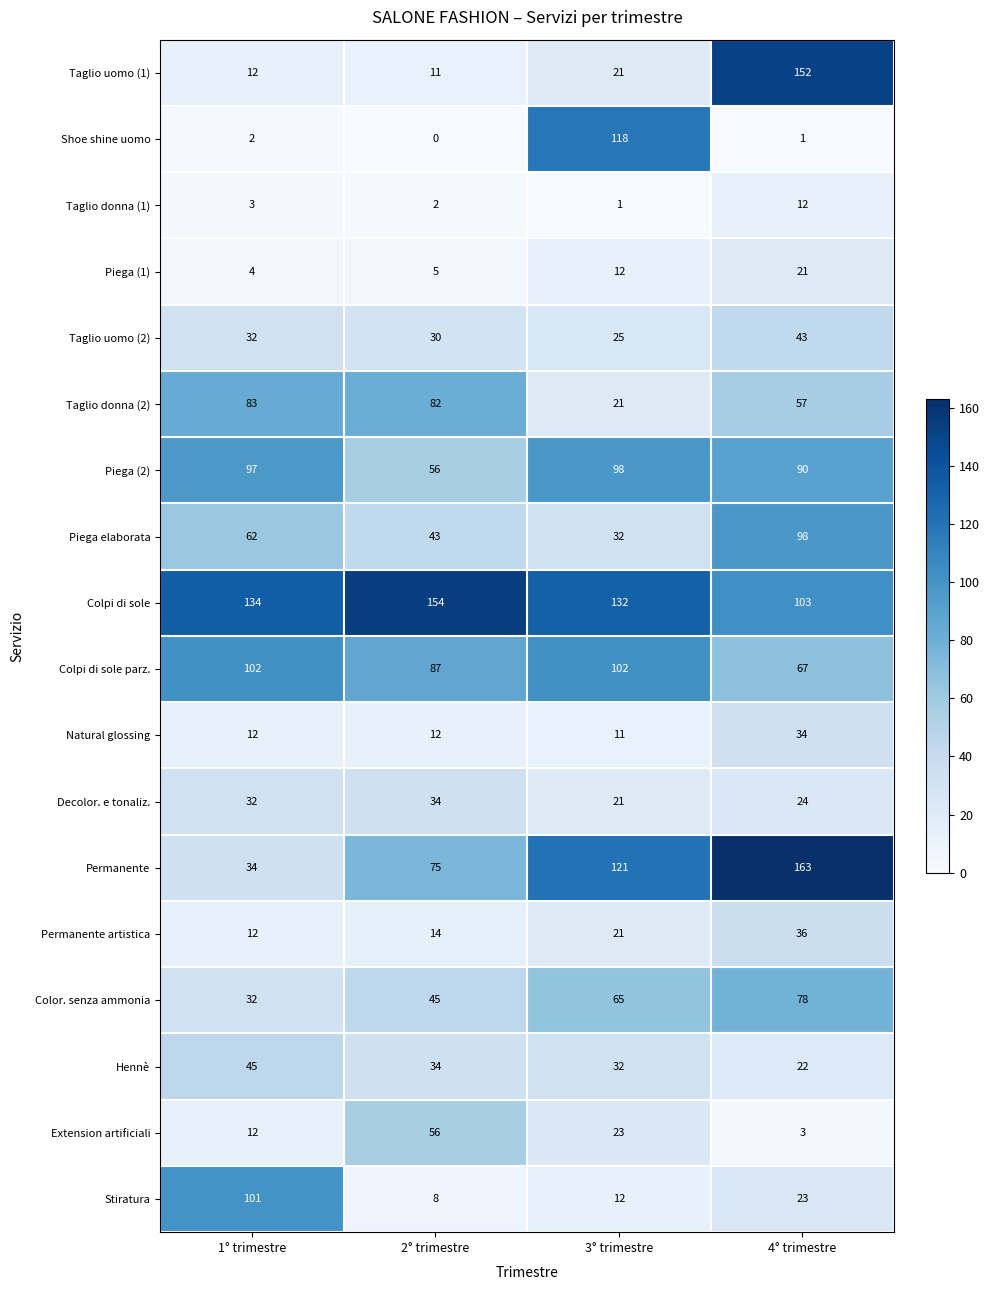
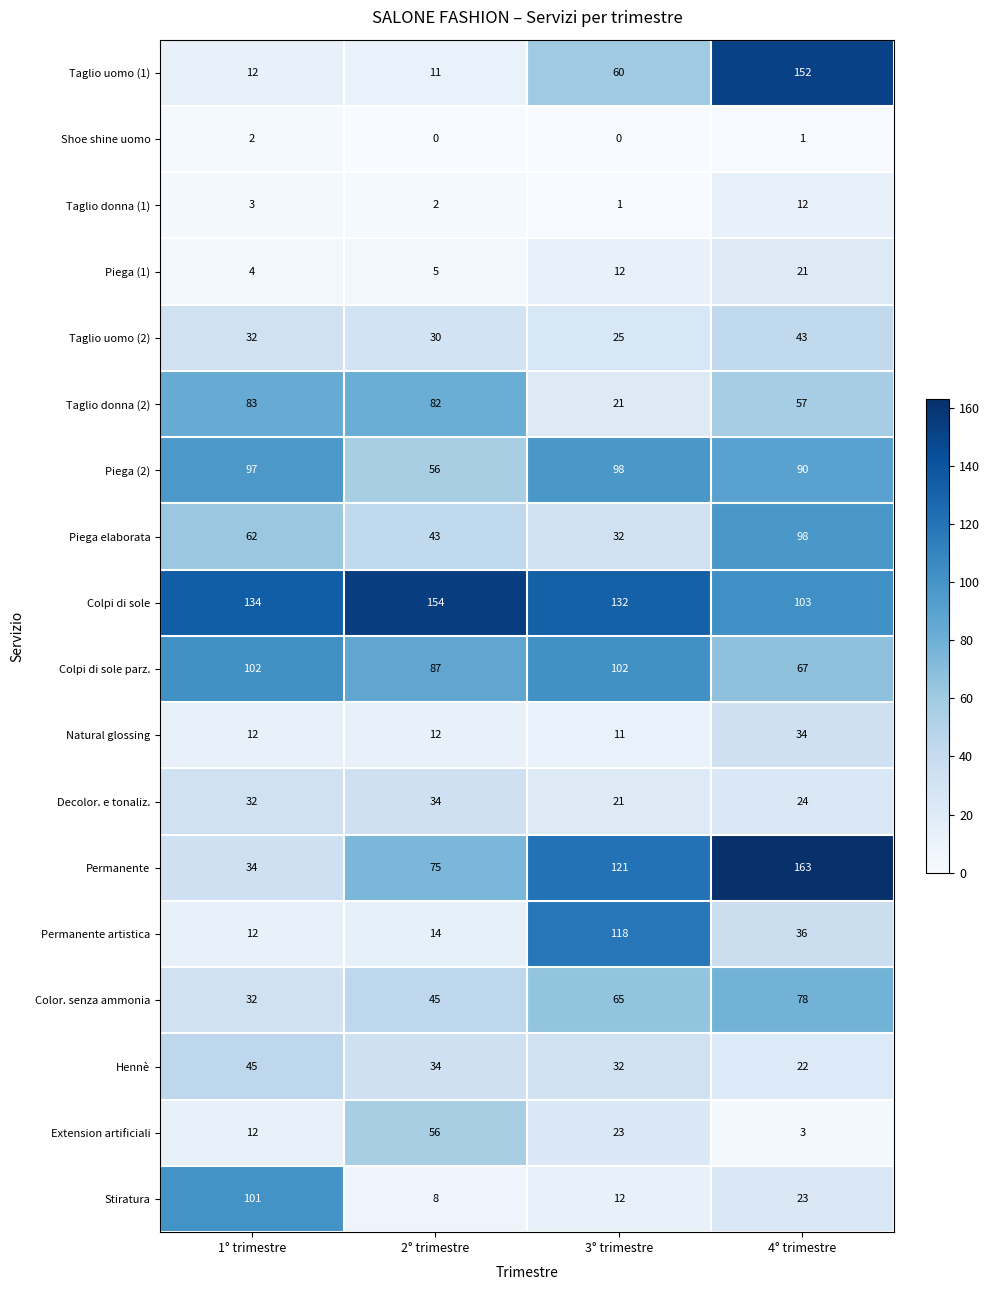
Taglio uomo (1), 3° trimestre: 21 -> 60
Shoe shine uomo, 3° trimestre: 118 -> 0
Permanente artistica, 3° trimestre: 21 -> 118
